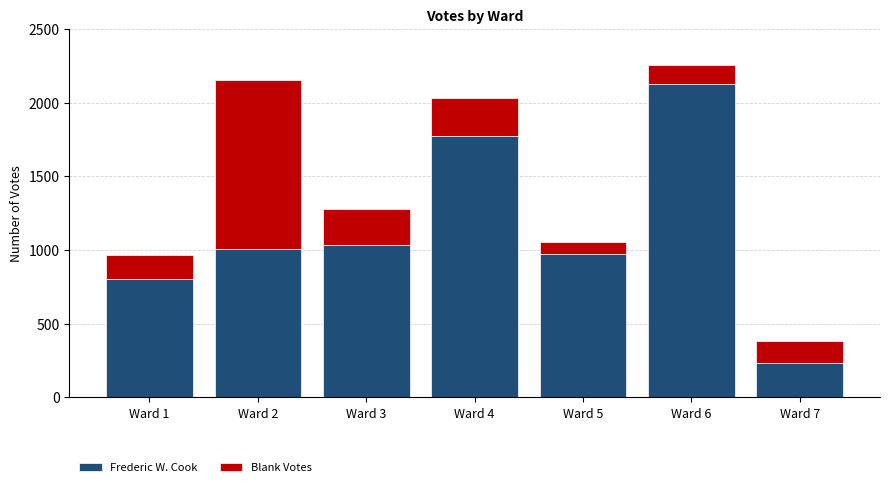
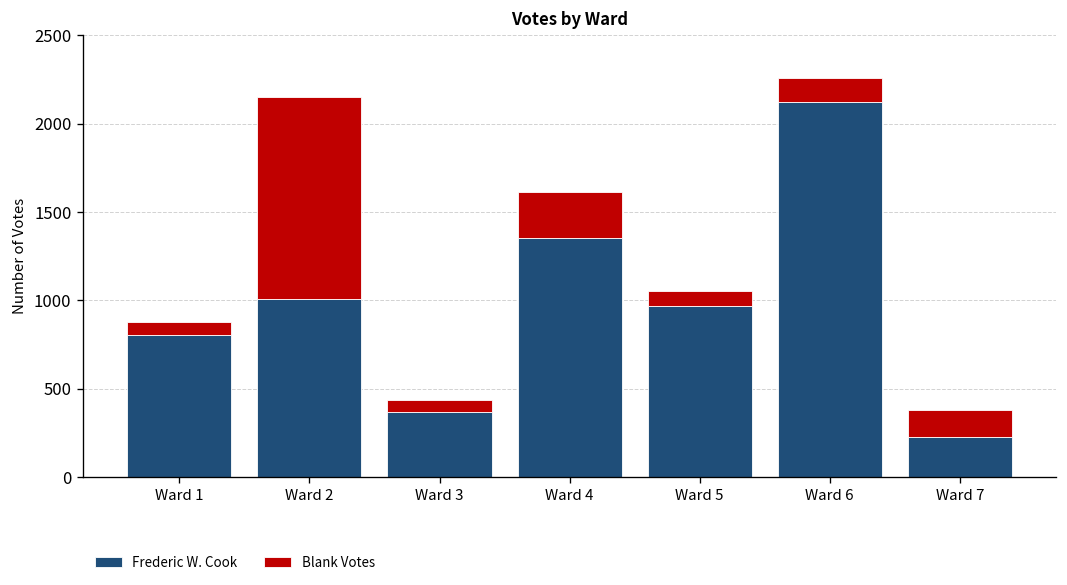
Blank Votes, Ward 1: 160 -> 70
Frederic W. Cook, Ward 3: 1030 -> 370
Blank Votes, Ward 3: 250 -> 70
Frederic W. Cook, Ward 4: 1780 -> 1360
